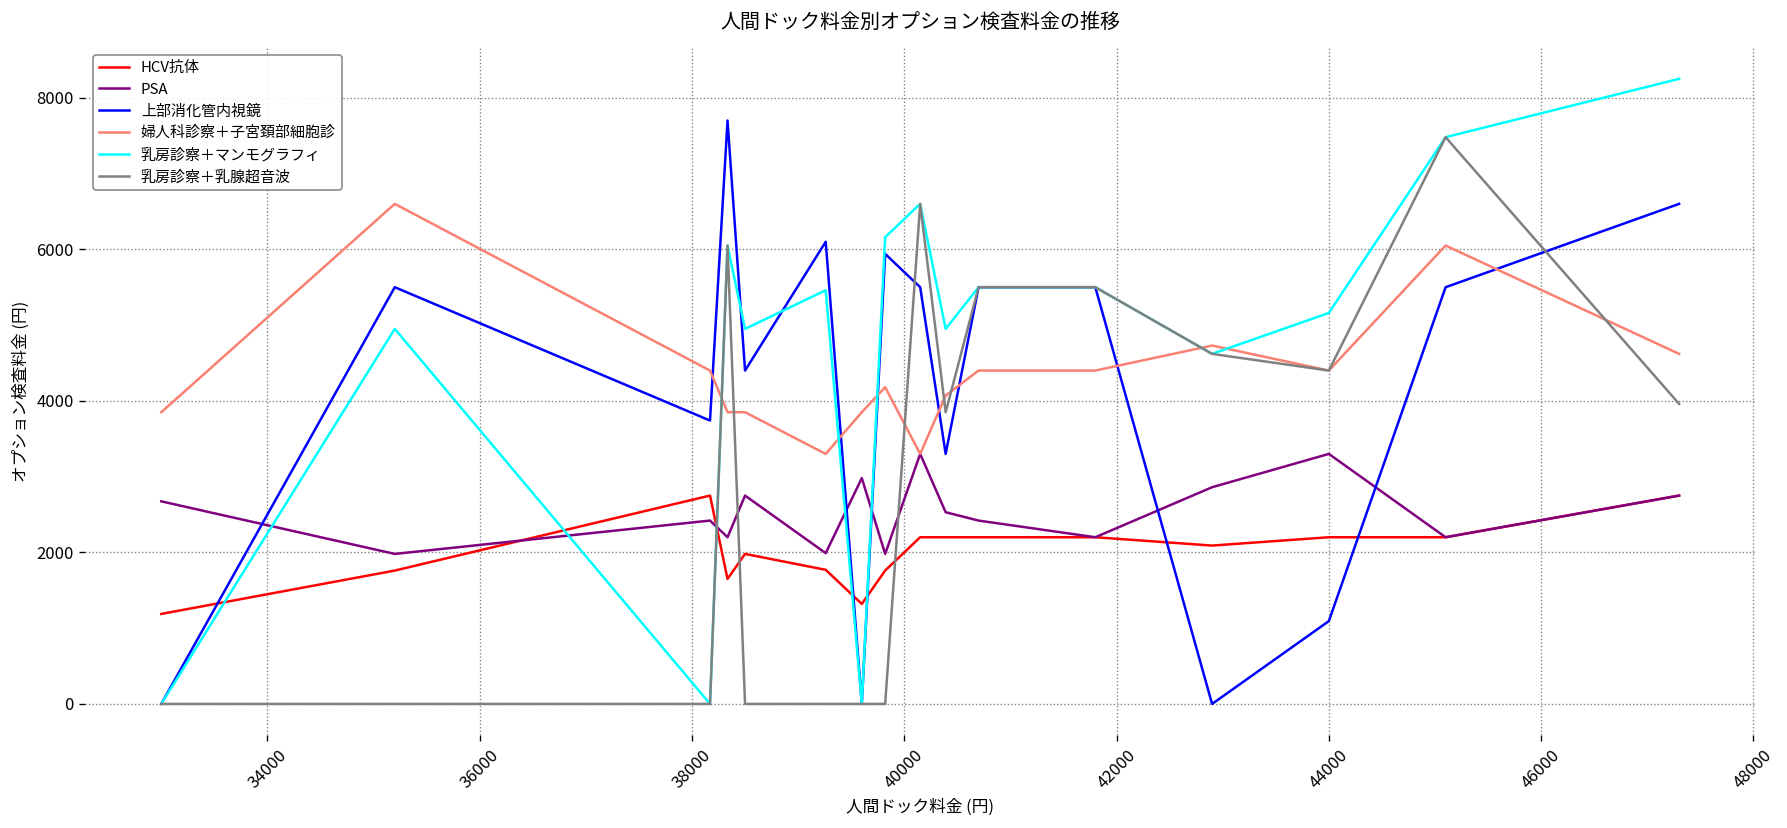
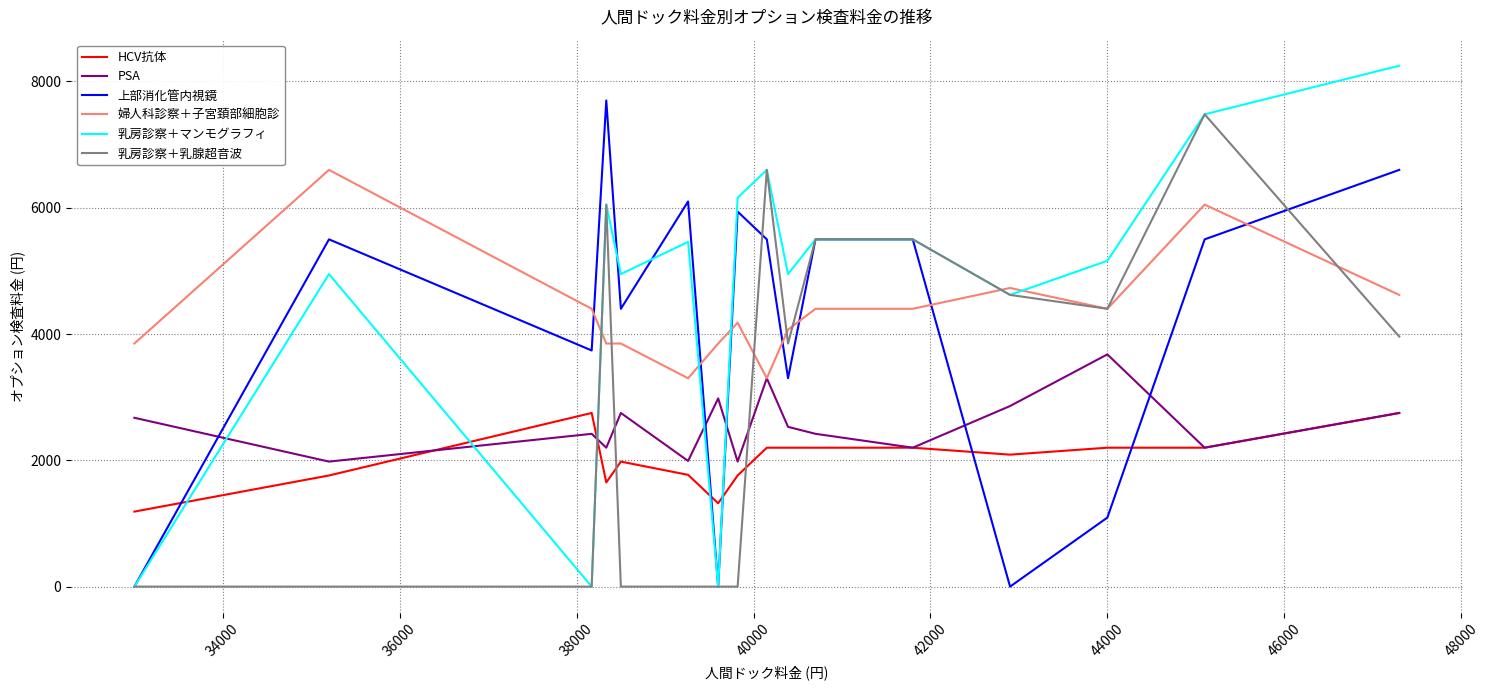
PSA, 44000: 3300 -> 3700
